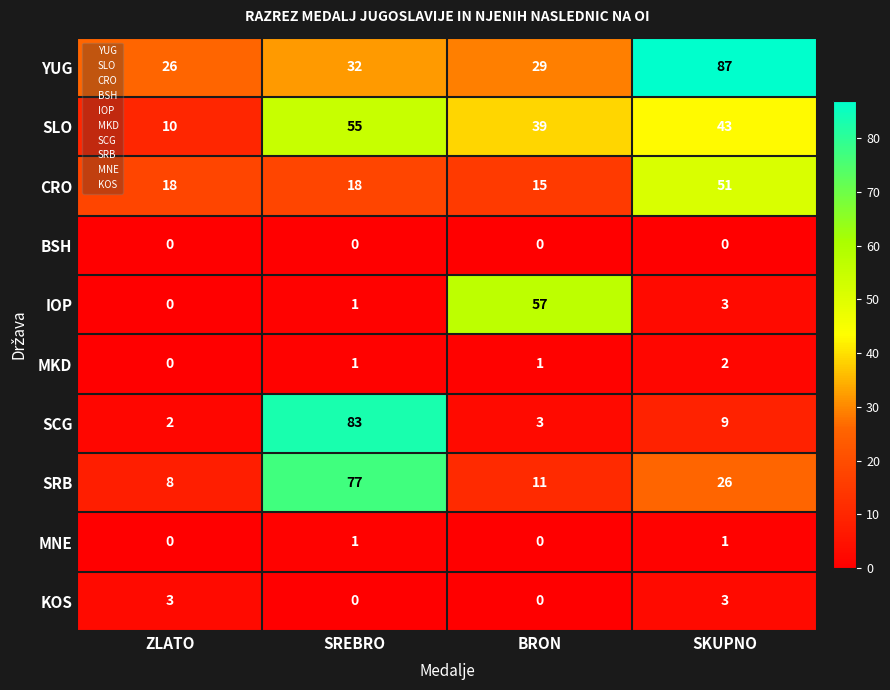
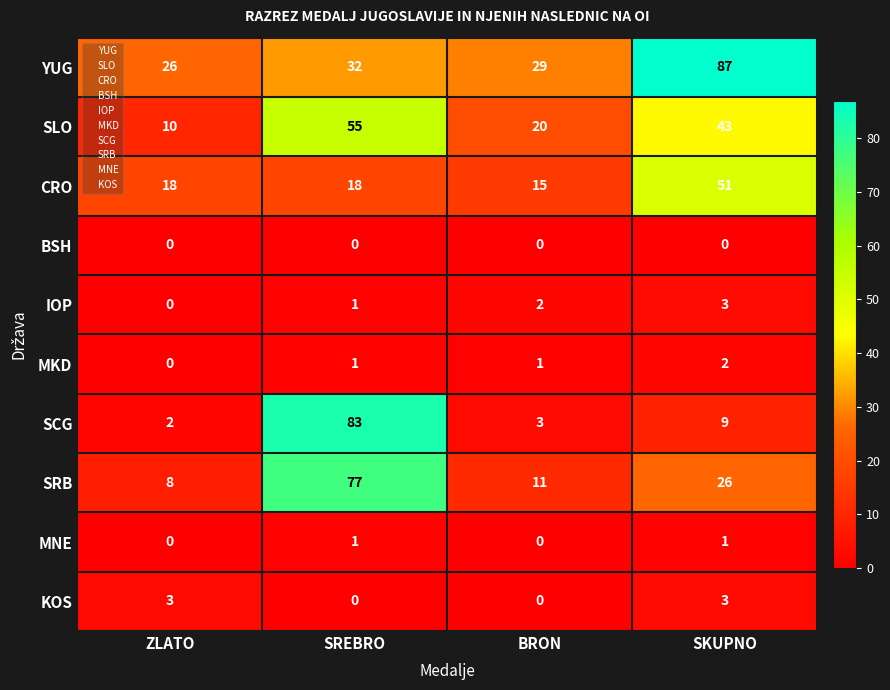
SLO, BRON: 39 -> 20
IOP, BRON: 57 -> 2
